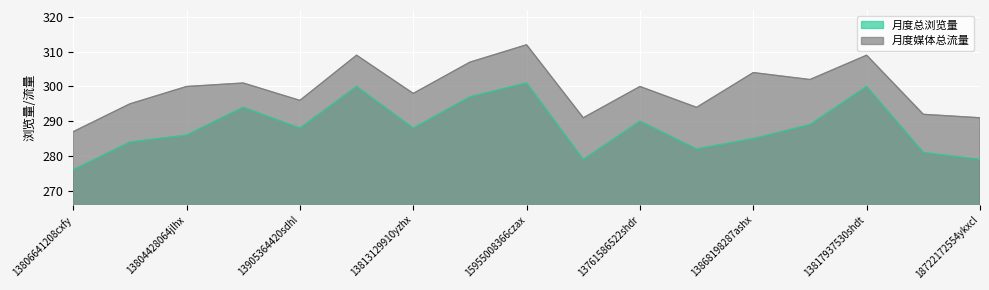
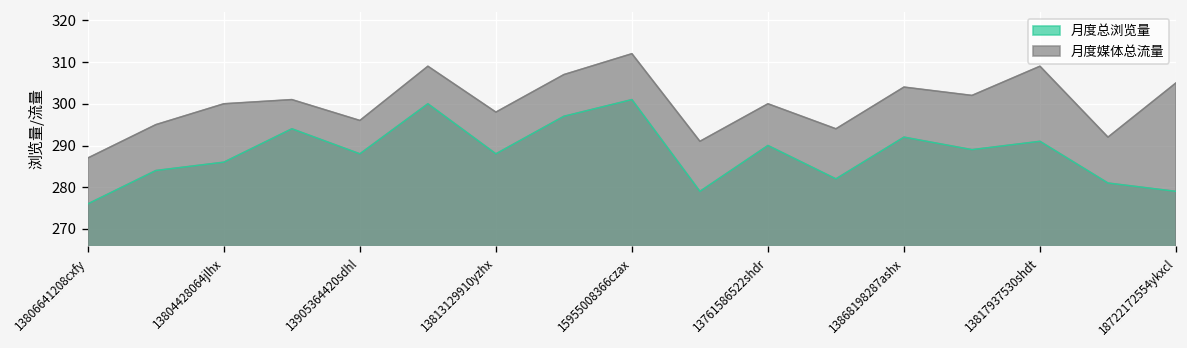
月度总浏览量, 13868198287ashx: 285 -> 292
月度总浏览量, 13817937530shdt: 300 -> 291
月度媒体总流量, 18722172554ykxcl: 291 -> 305
